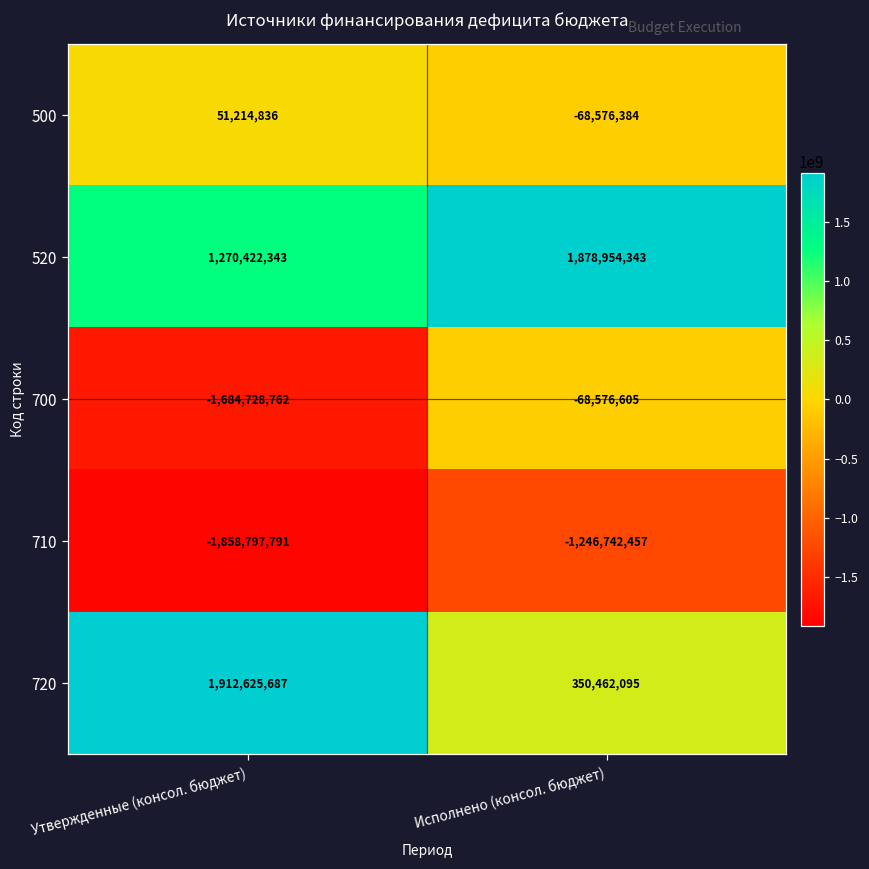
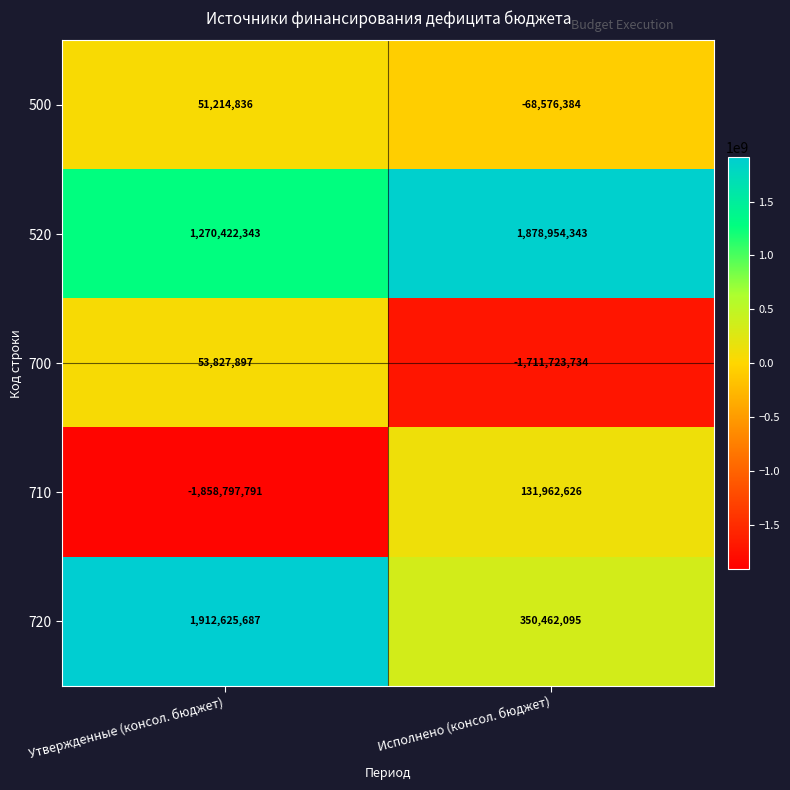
700, Утвержденные (консол. бюджет): -1,684,728,762 -> 53,827,897
700, Исполнено (консол. бюджет): -68,576,605 -> -1,711,723,734
710, Исполнено (консол. бюджет): -1,246,742,457 -> 131,962,626
